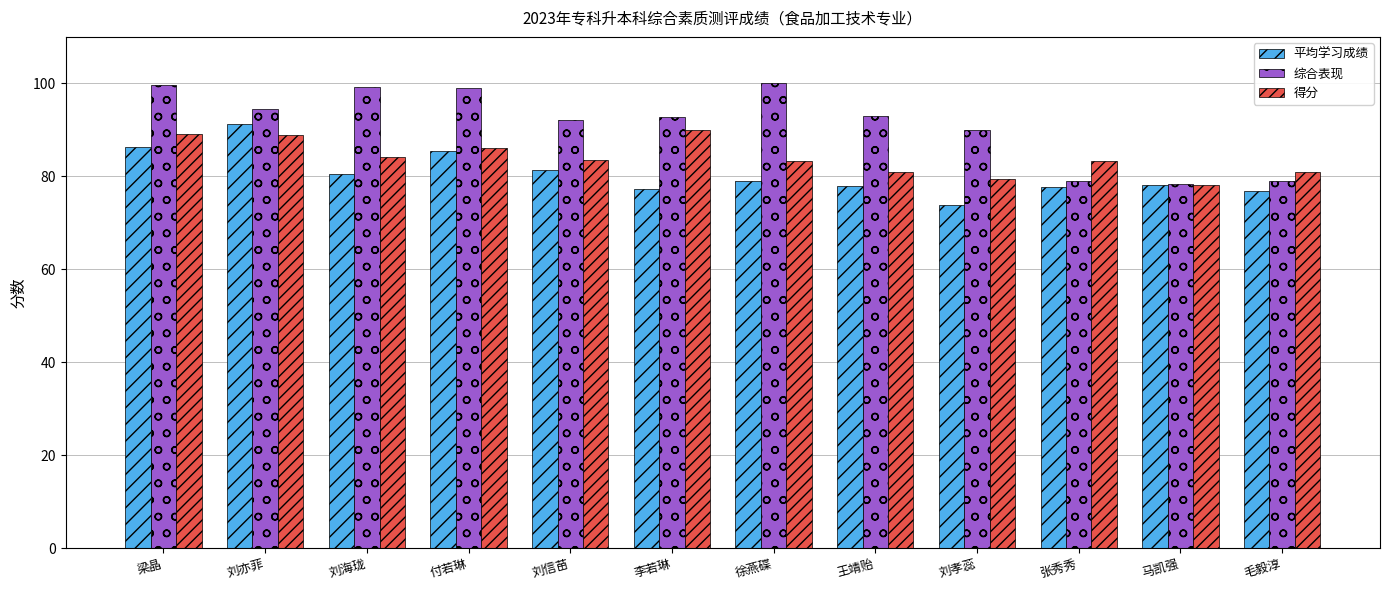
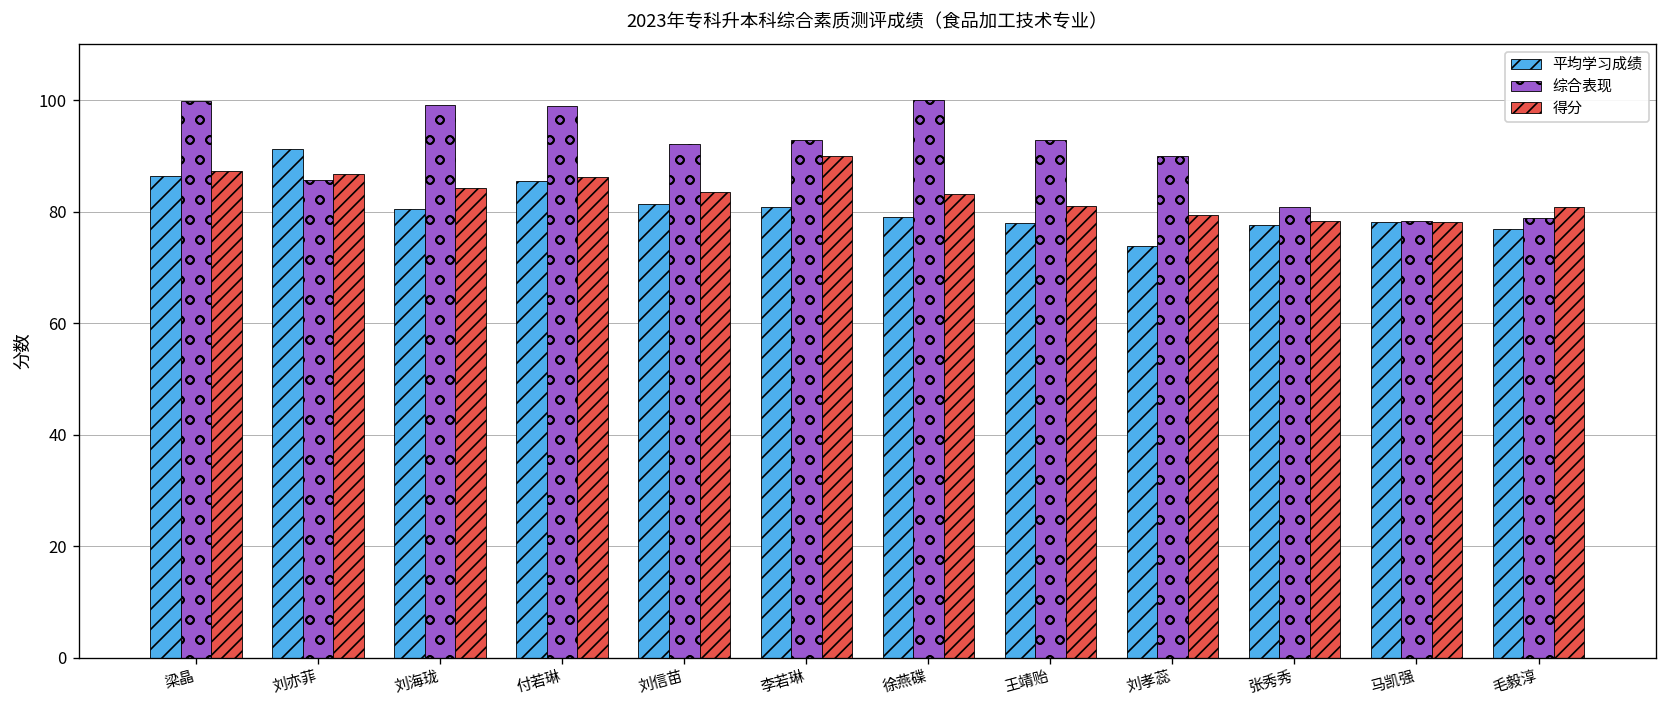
得分, 梁晶: 89 -> 87
综合表现, 刘亦菲: 94 -> 86
得分, 刘亦菲: 89 -> 87
平均学习成绩, 李若琳: 77 -> 81
综合表现, 张秀秀: 79 -> 81
得分, 张秀秀: 83 -> 78
